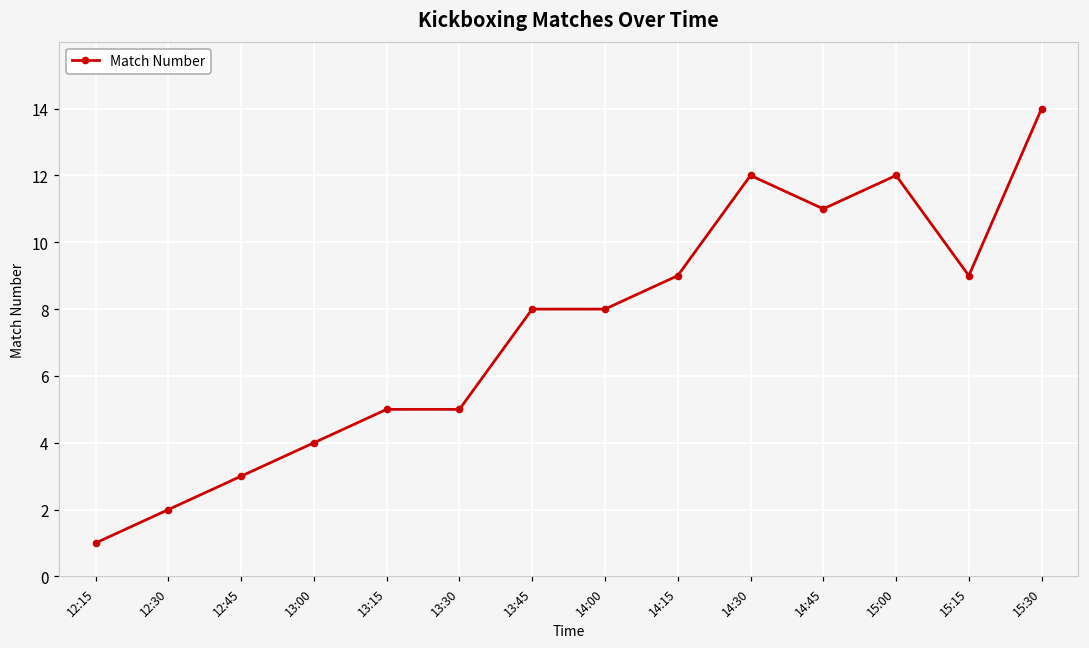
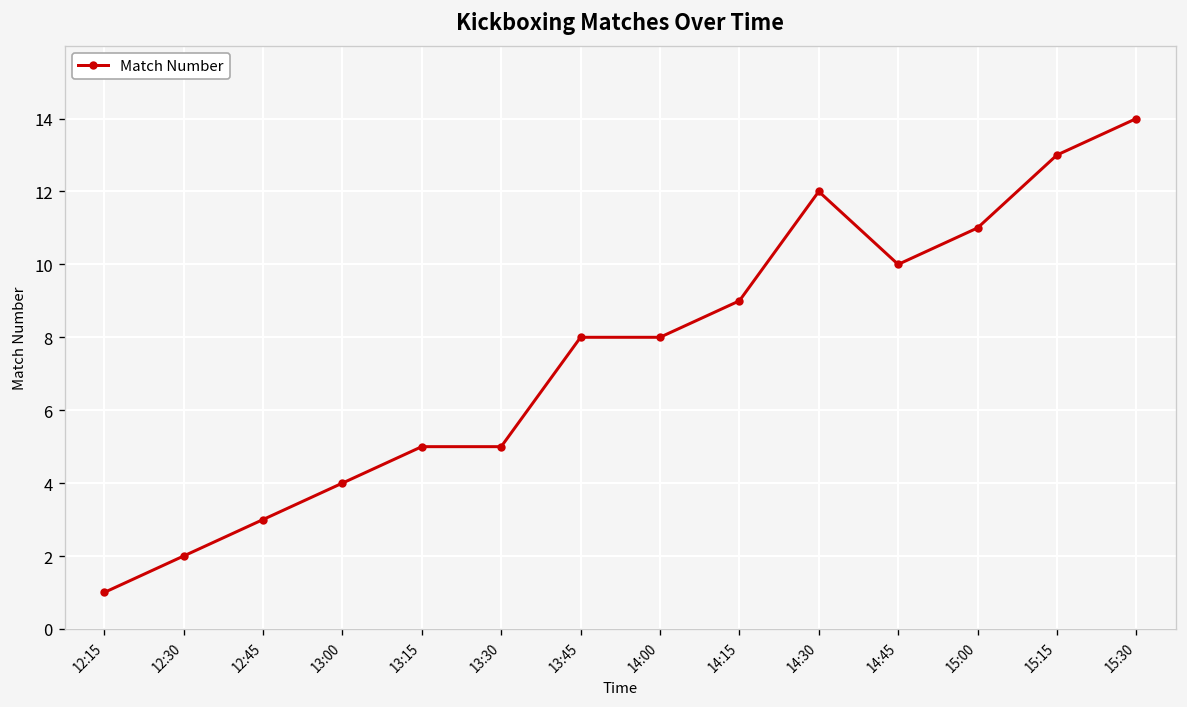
14:45: 11 -> 10
15:00: 12 -> 11
15:15: 9 -> 13
